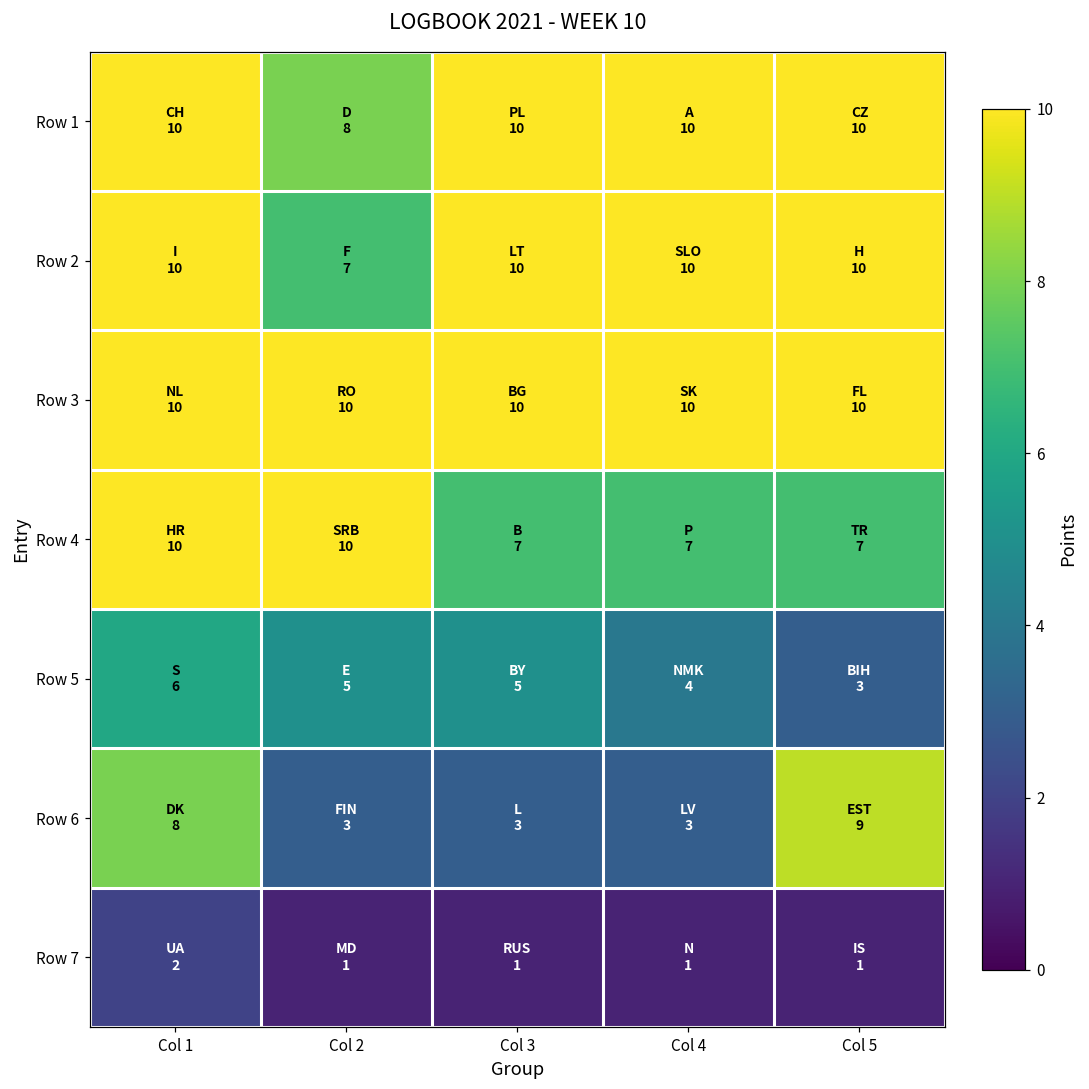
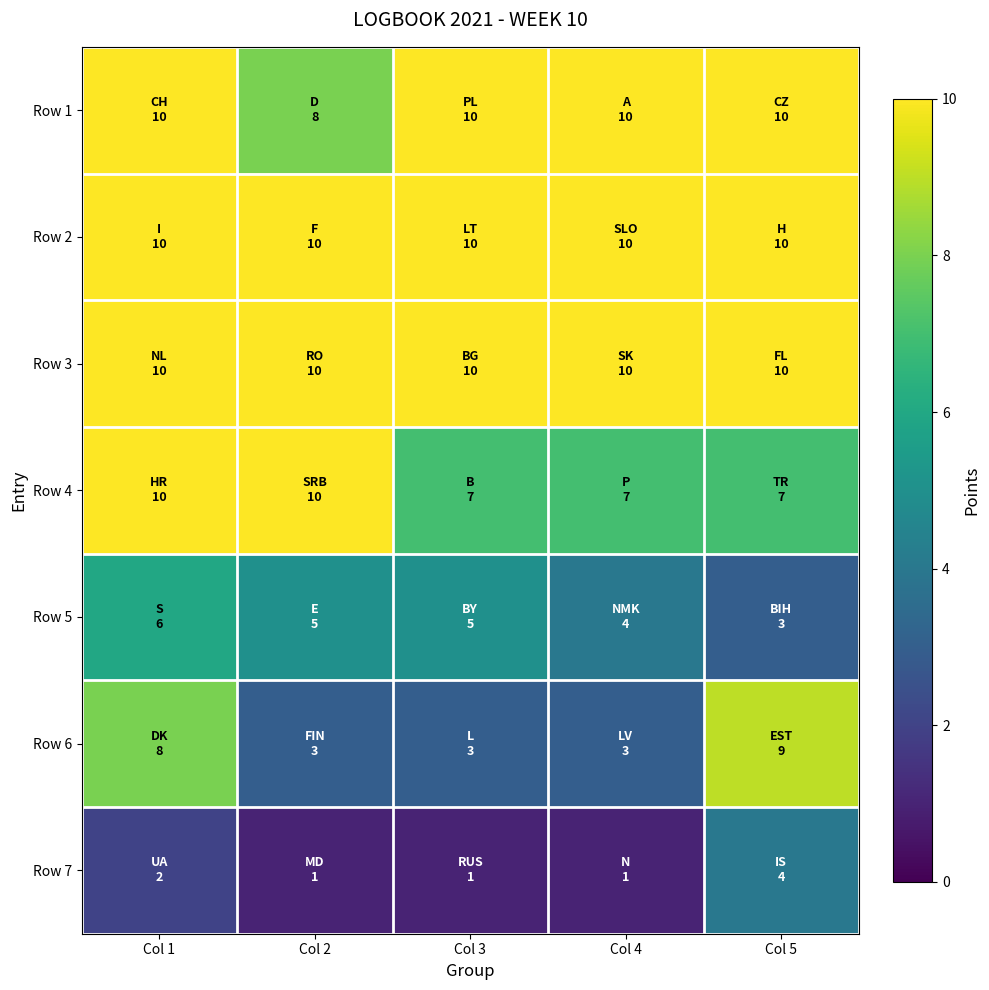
Row 2, Col 2: 7 -> 10
Row 7, Col 5: 1 -> 4
